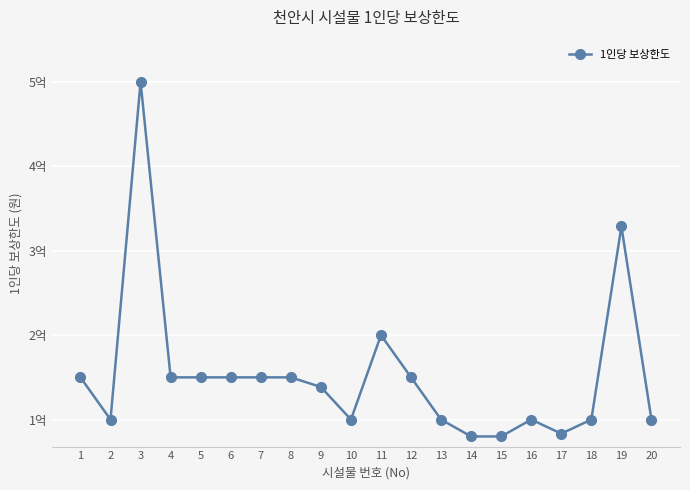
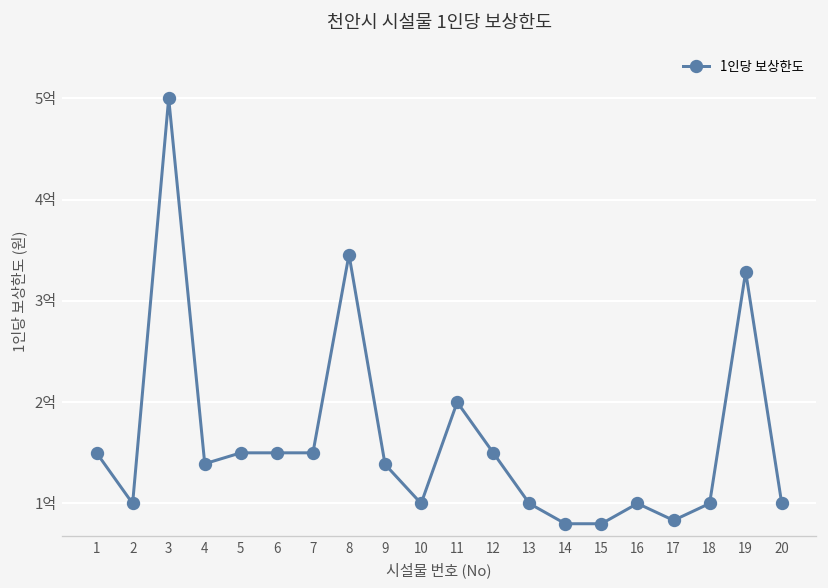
4: 1.5억 -> 1.4억
8: 1.5억 -> 3.5억
